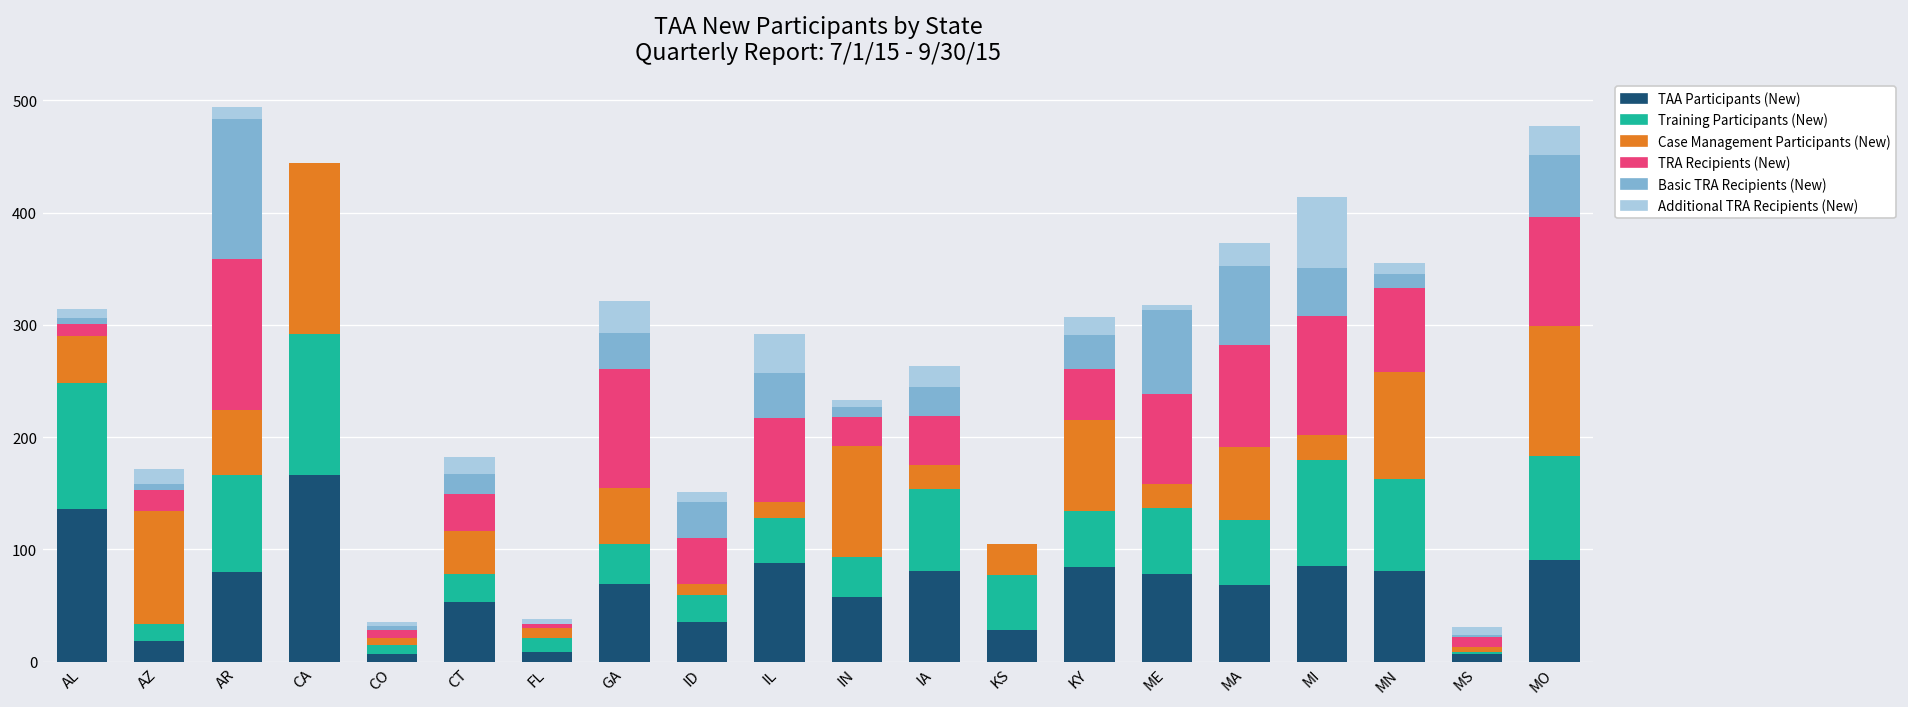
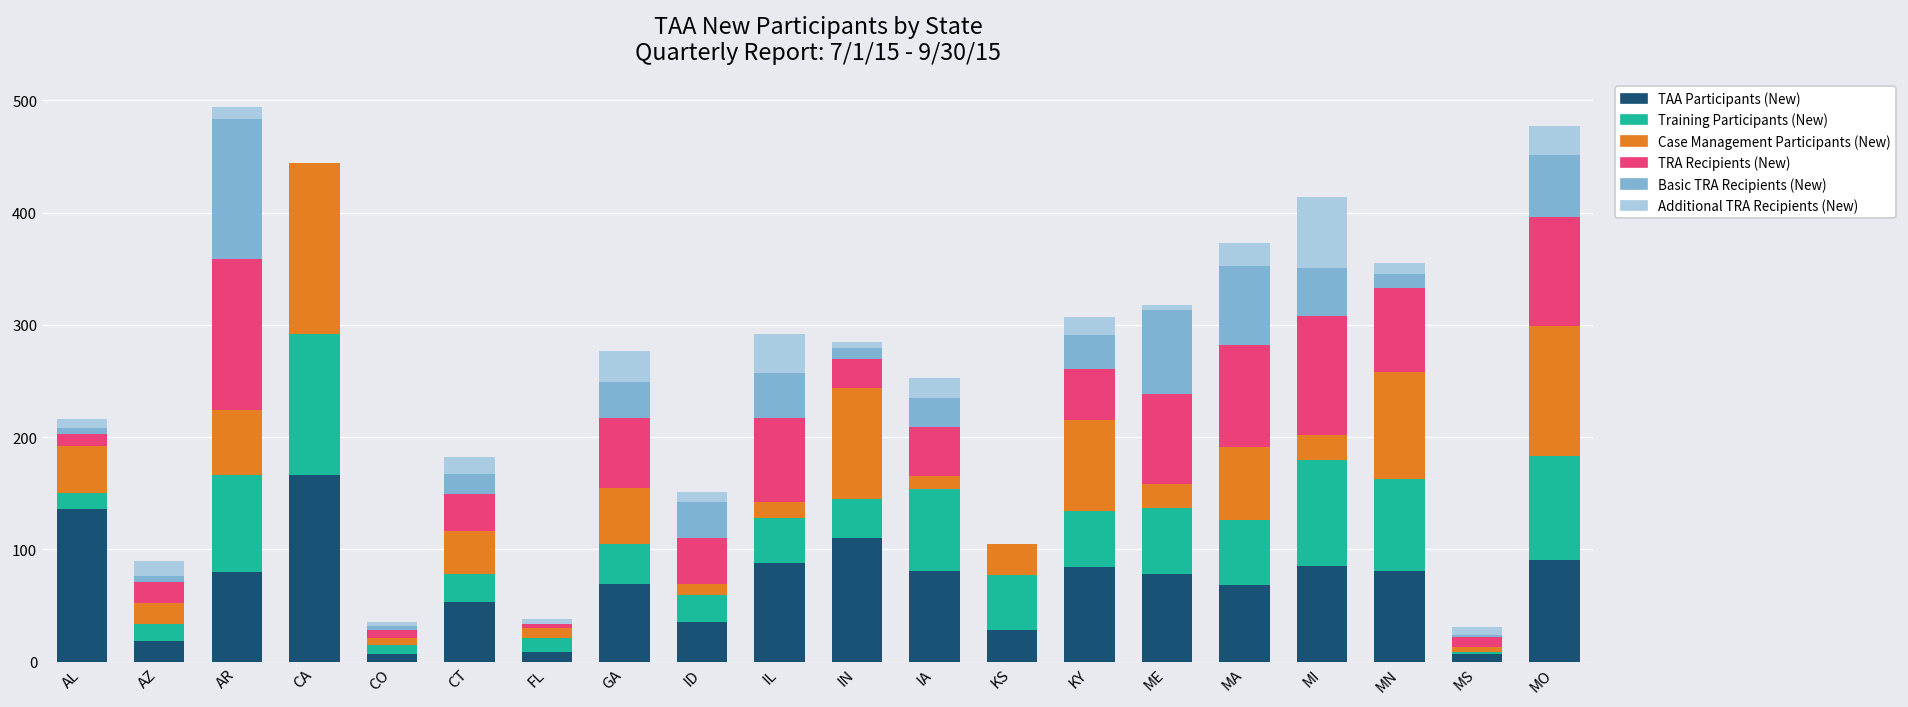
Training Participants (New), AL: 110 -> 10
Case Management Participants (New), AZ: 100 -> 20
TRA Recipients (New), GA: 110 -> 60
TAA Participants (New), IN: 60 -> 110
Case Management Participants (New), IA: 20 -> 10
